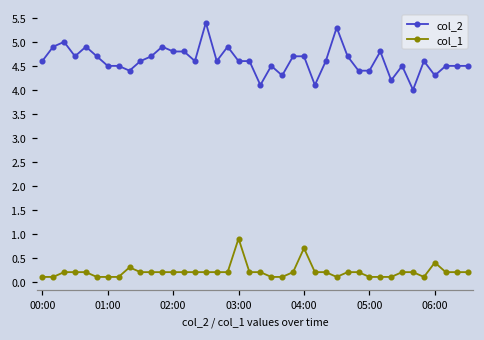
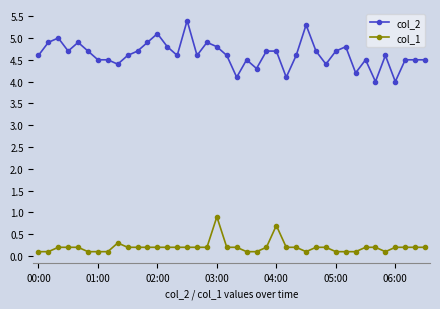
col_2, 02:00: 4.8 -> 5.1
col_2, 03:00: 4.6 -> 4.8
col_2, 05:00: 4.4 -> 4.7
col_2, 06:00: 4.3 -> 4.0
col_1, 06:00: 0.4 -> 0.2
